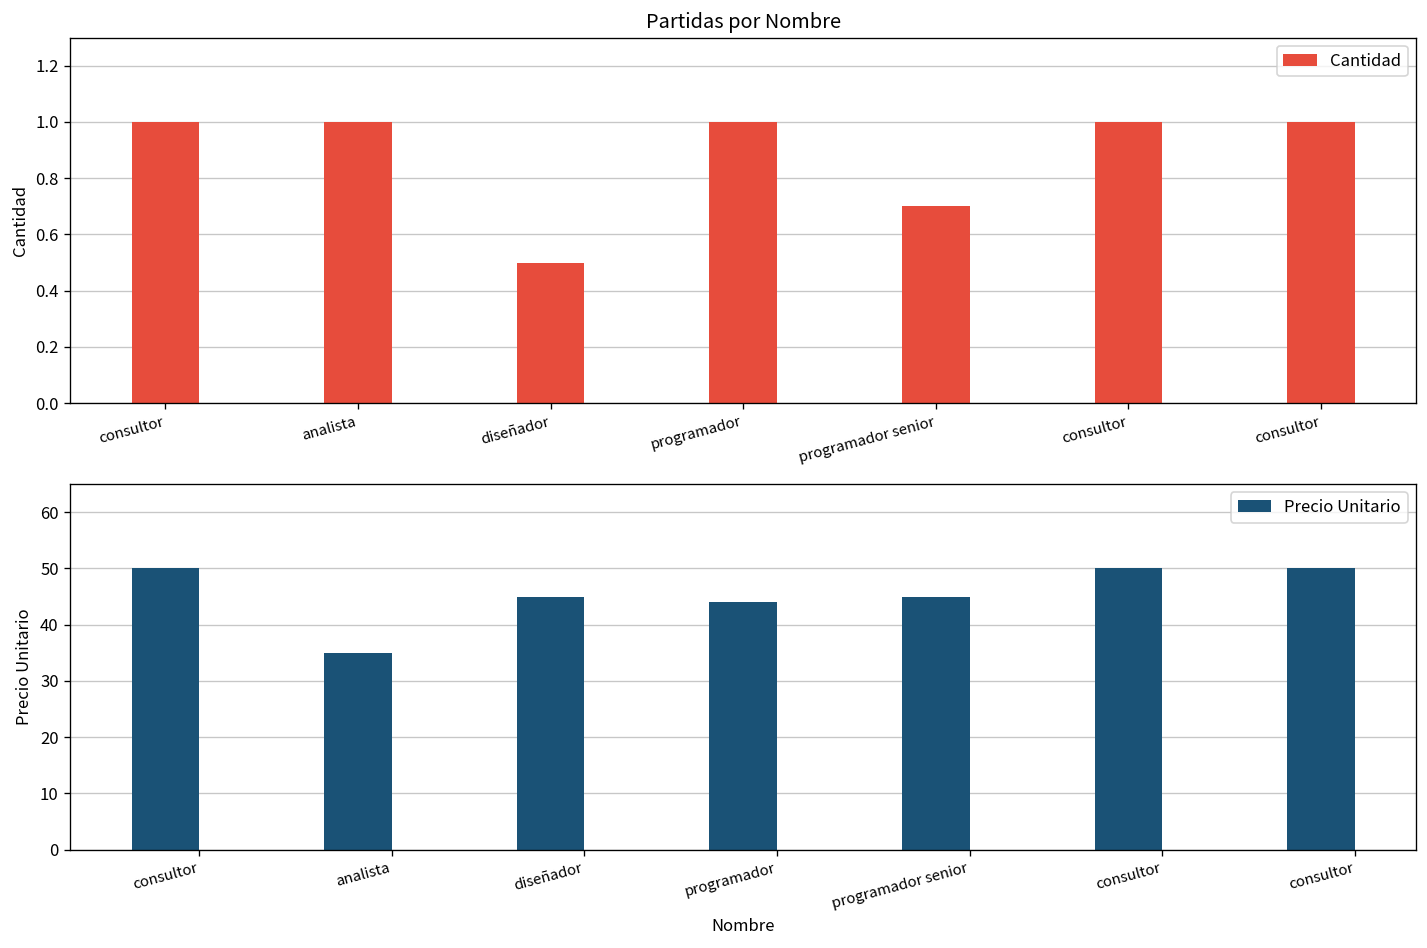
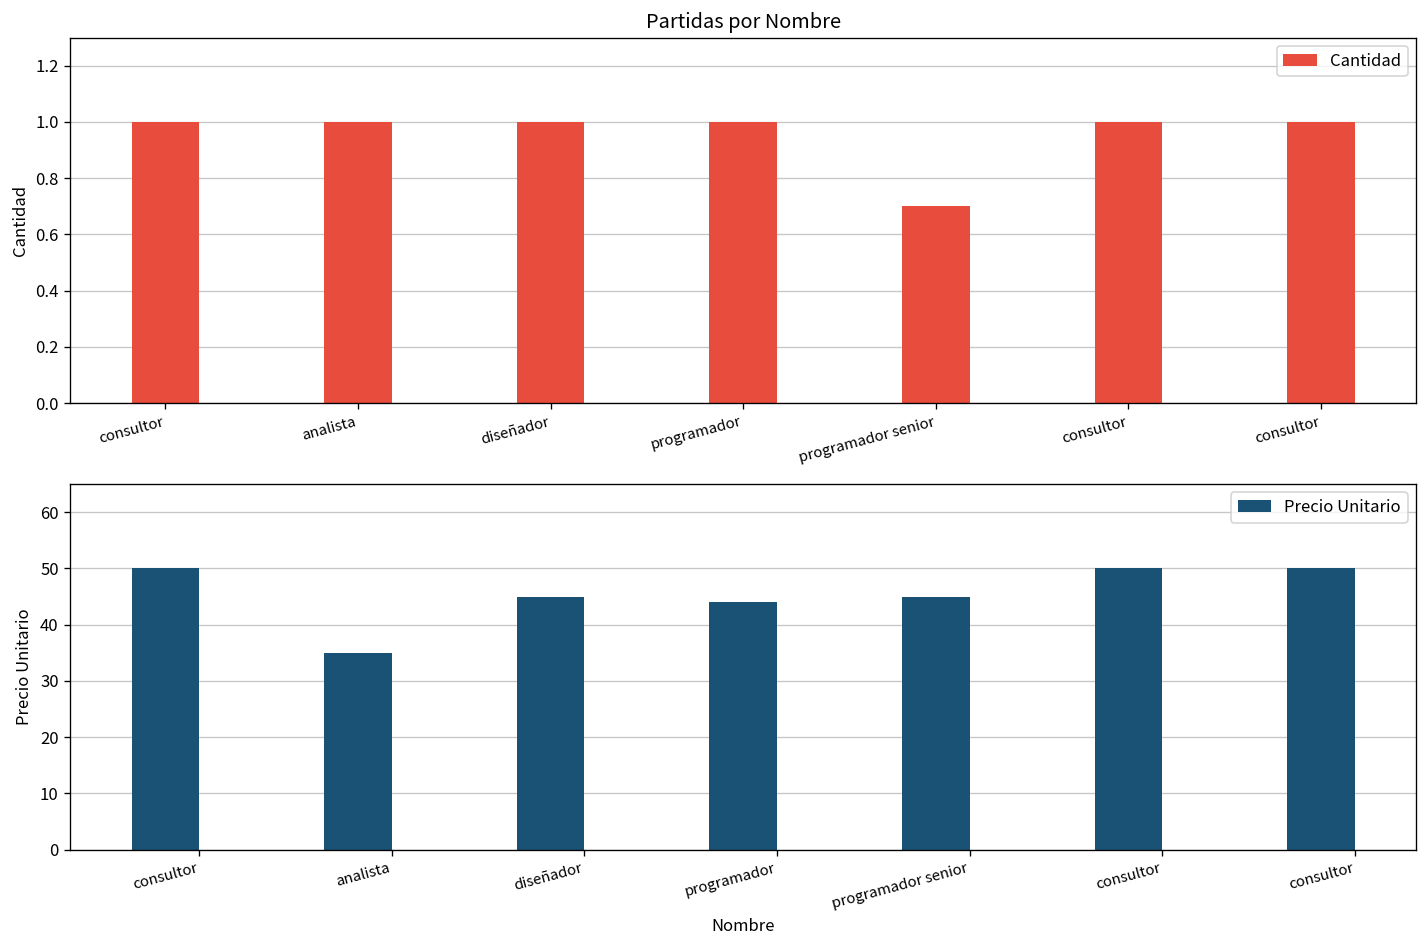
Partidas por Nombre, diseñador: 0.5 -> 1.0
